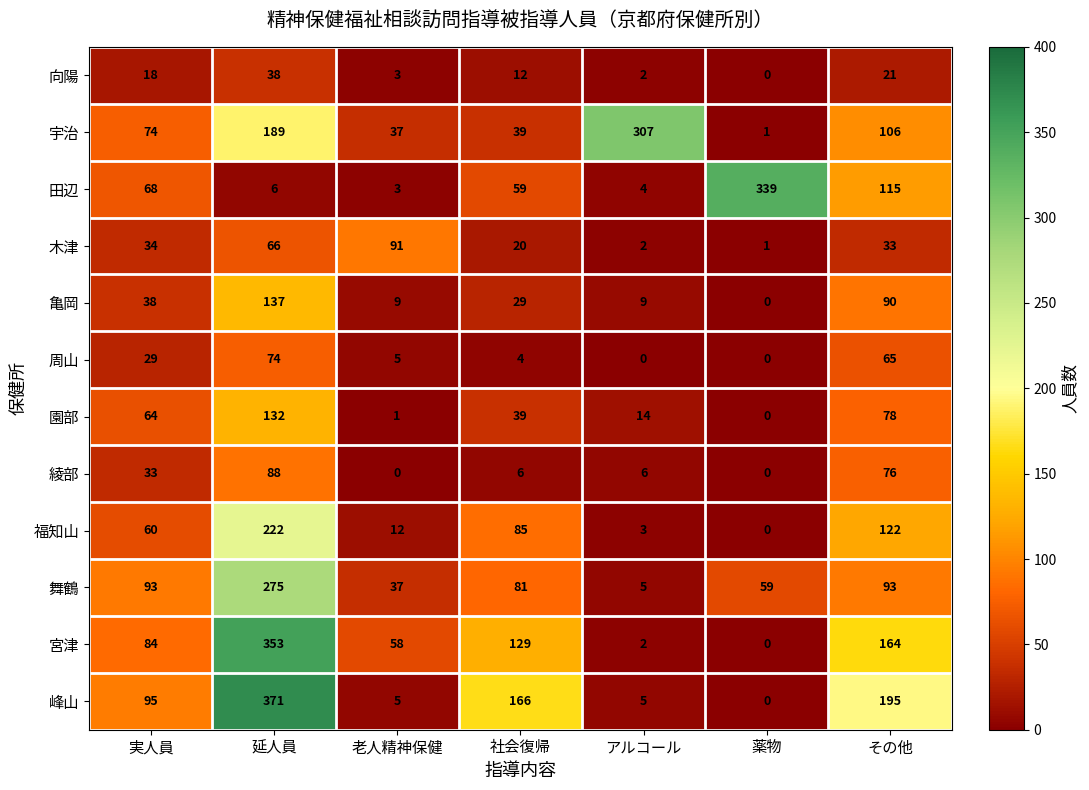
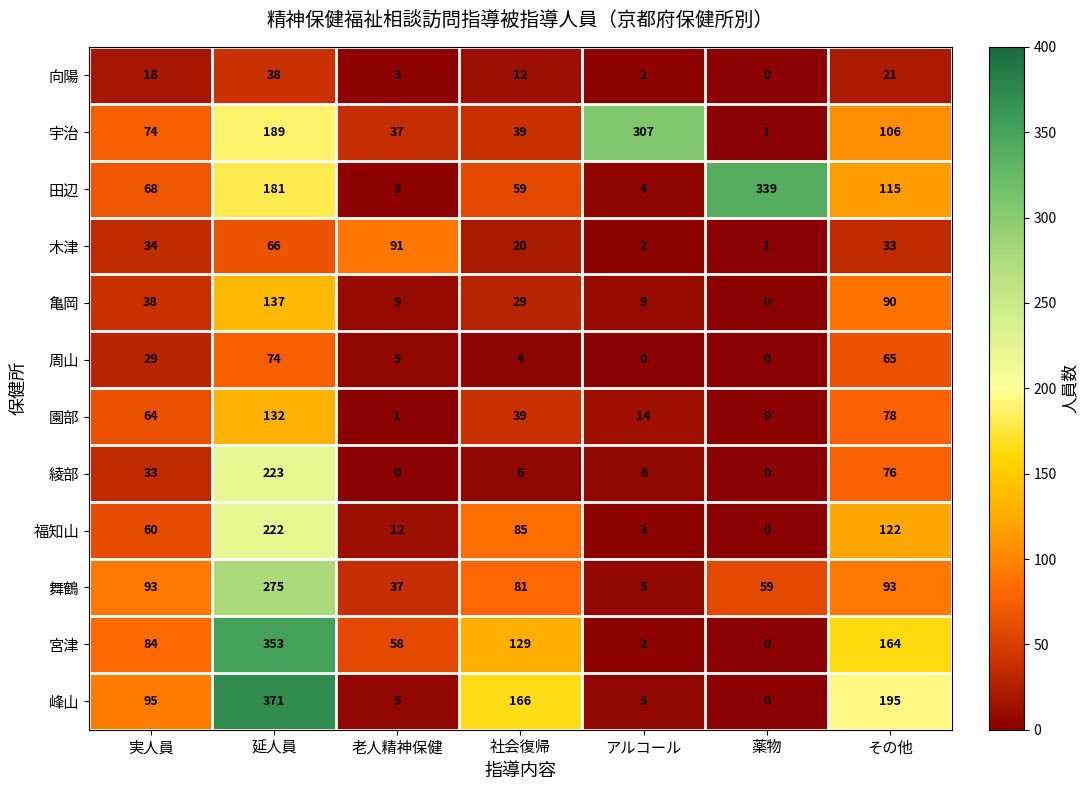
田辺, 延人員: 6 -> 181
綾部, 延人員: 88 -> 223
